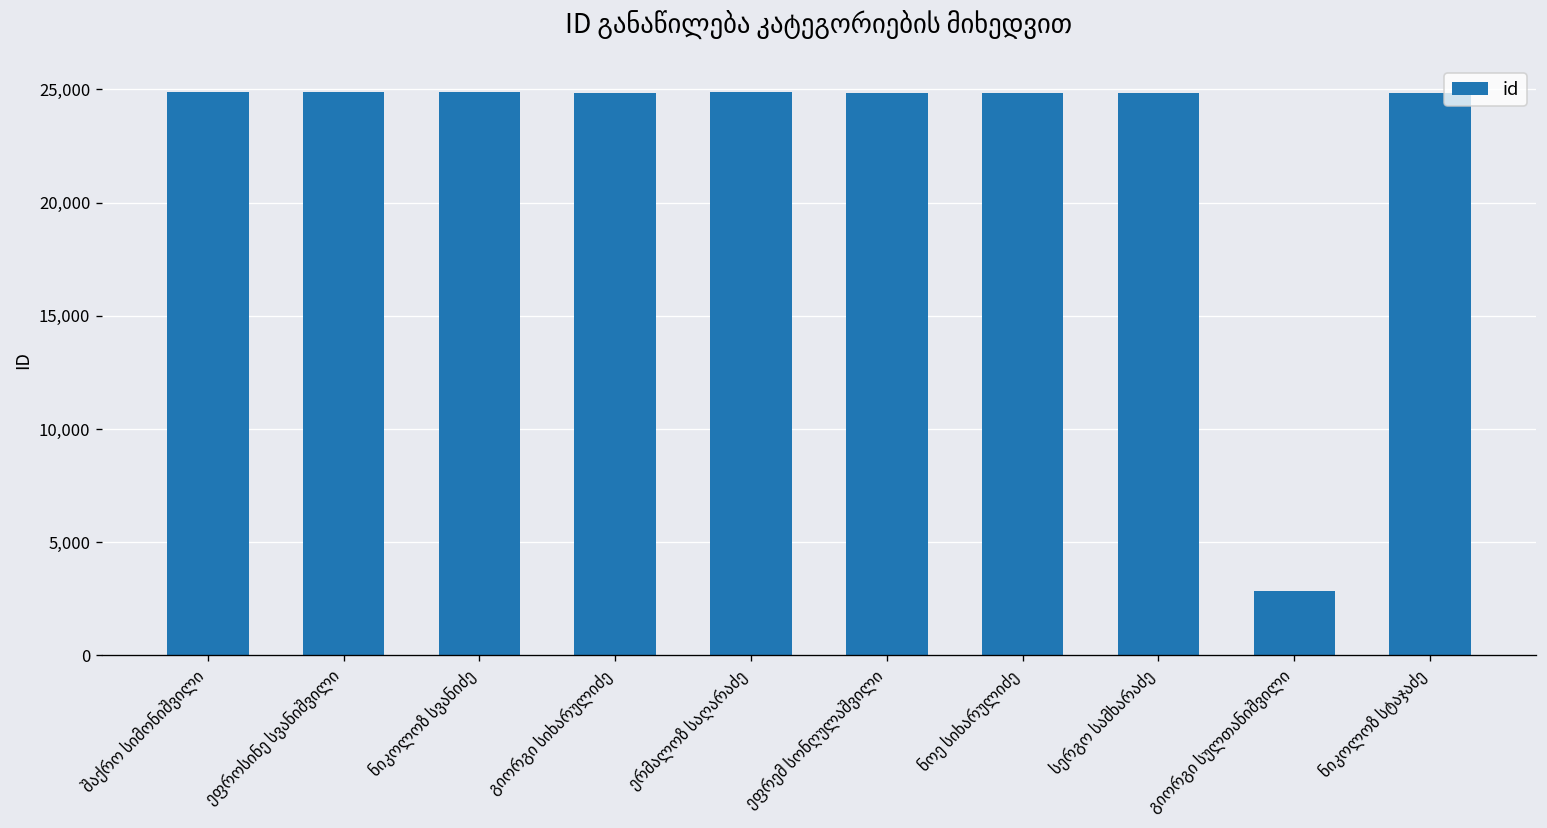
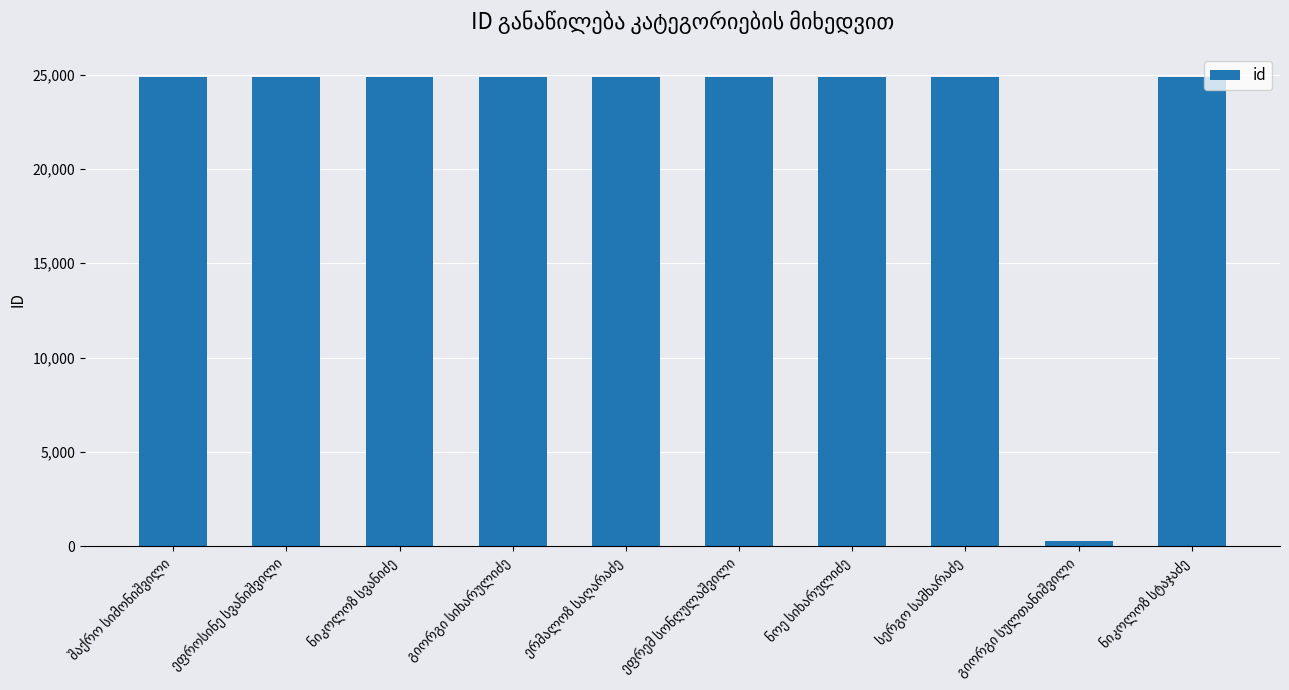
გიორგი სულთანიშვილი: 2,800 -> 300
